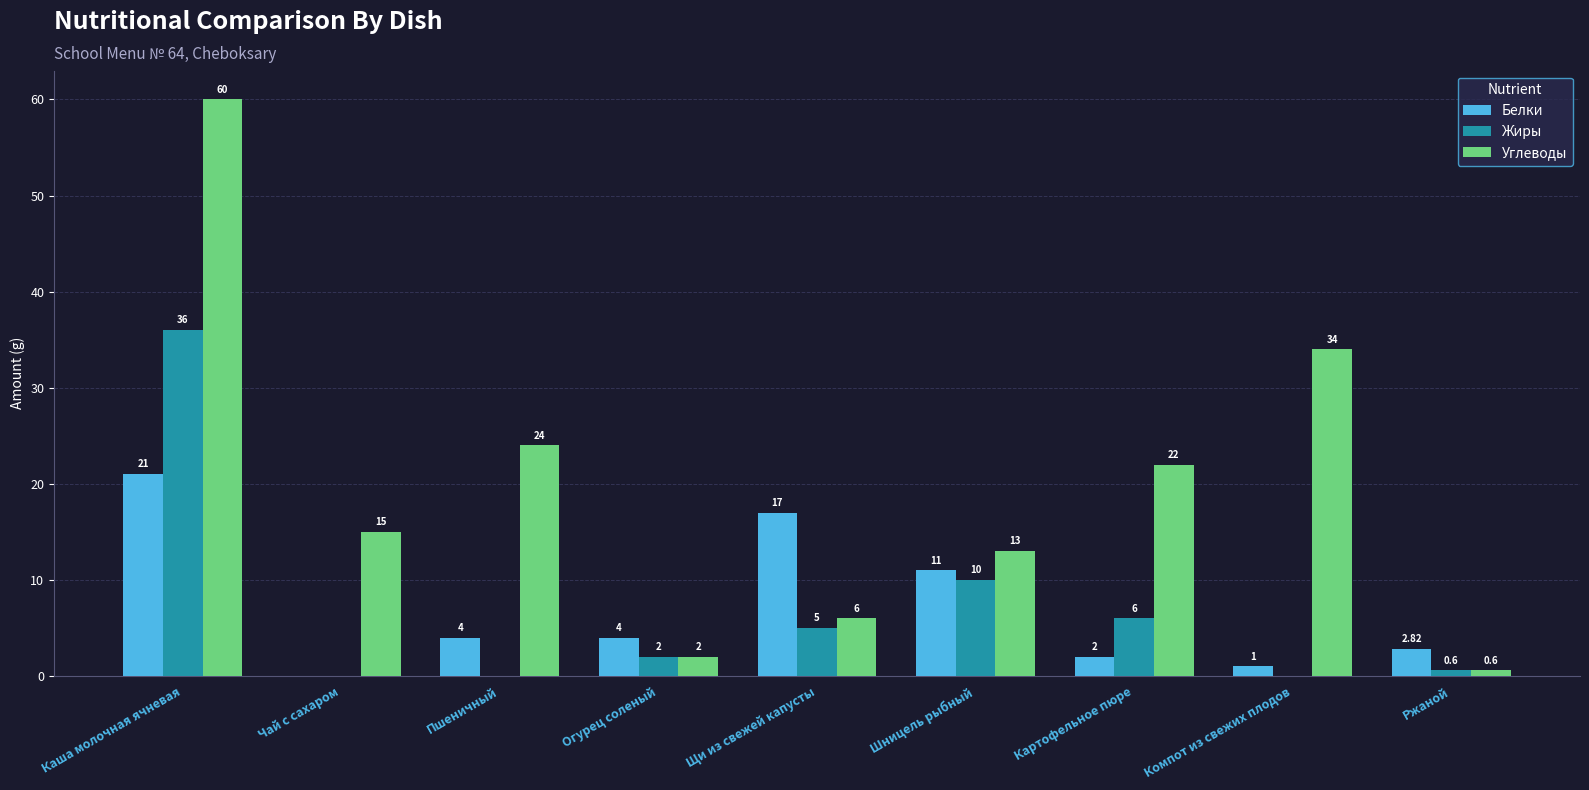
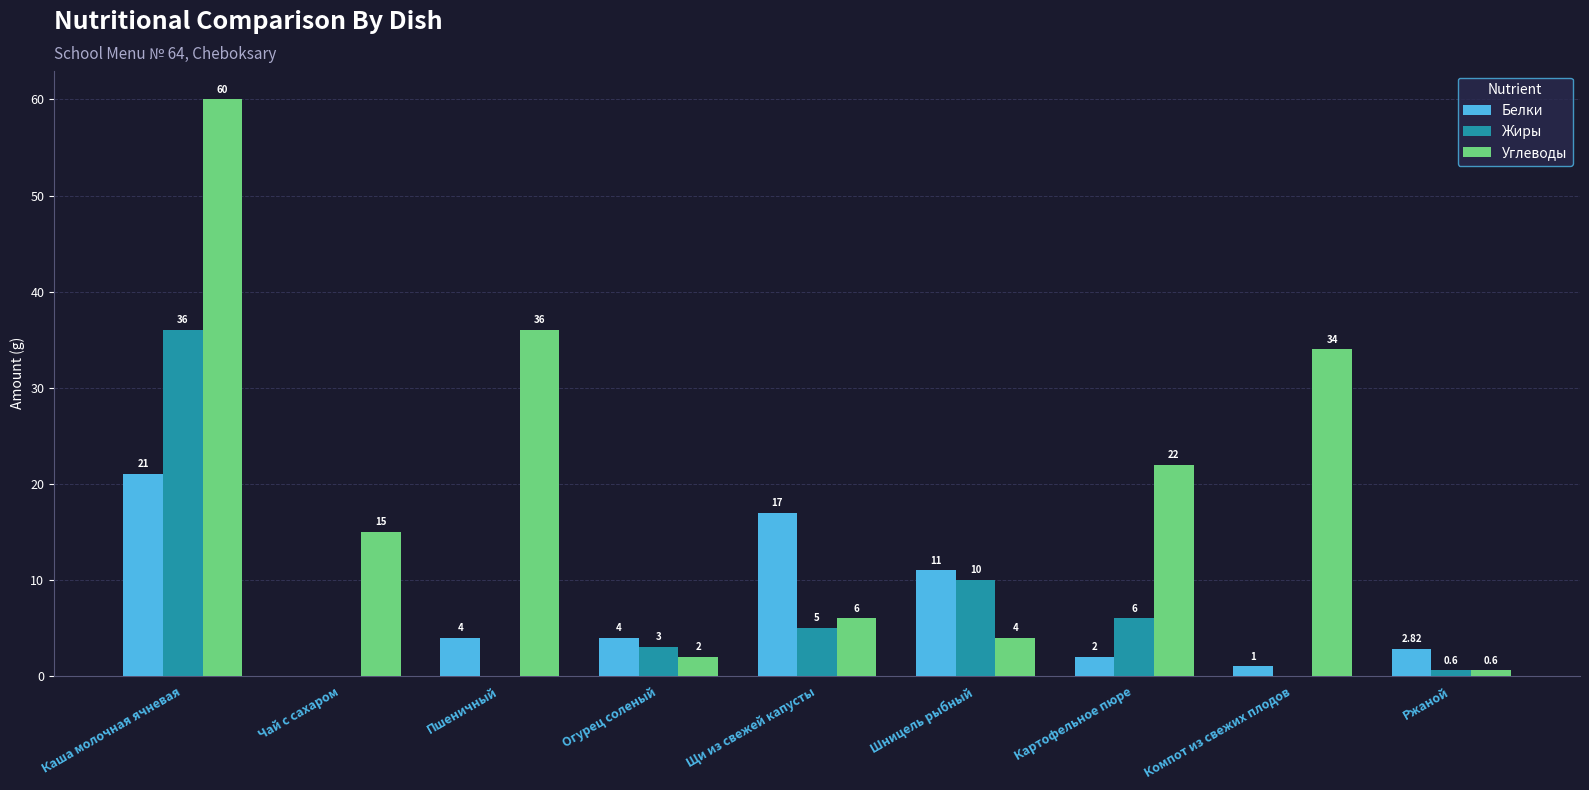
Углеводы, Пшеничный: 24 -> 36
Жиры, Огурец соленый: 2 -> 3
Углеводы, Шницель рыбный: 13 -> 4
